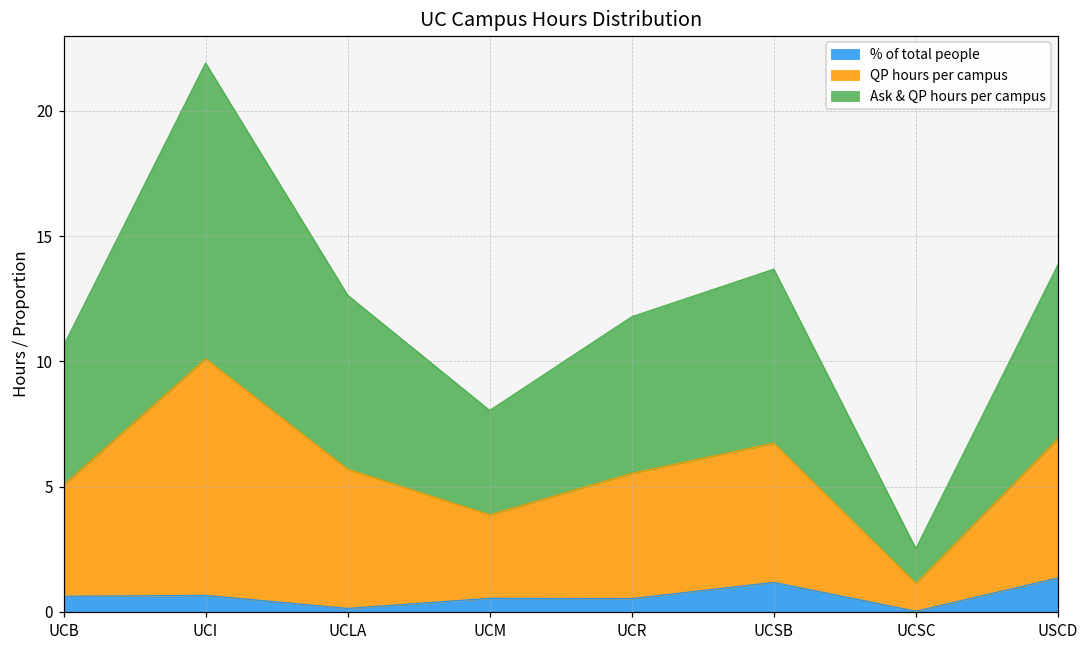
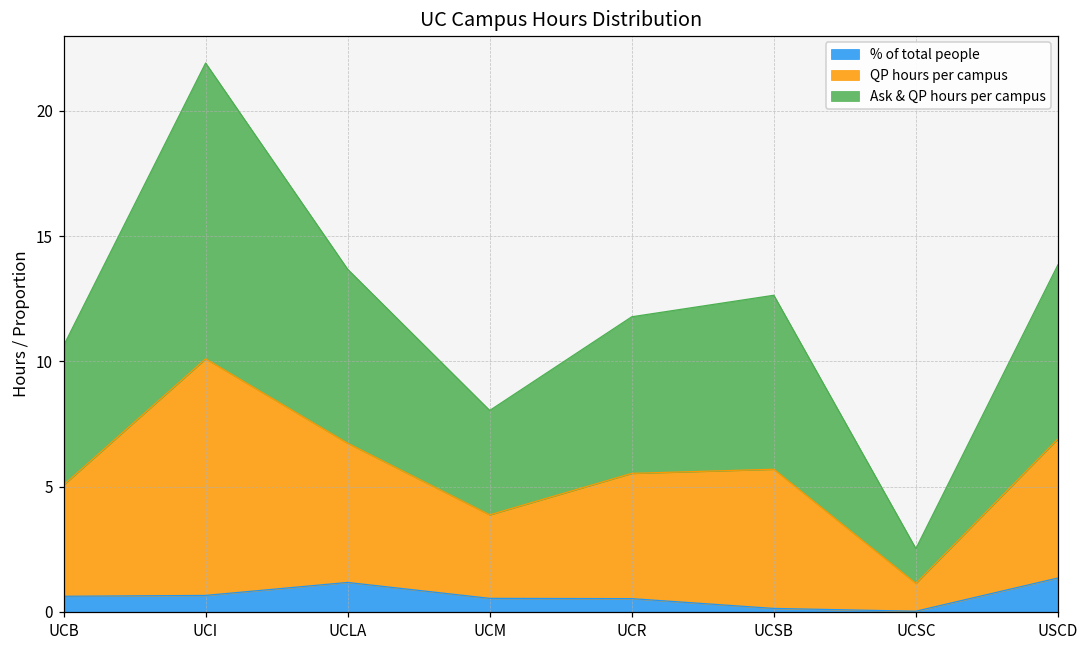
% of total people, UCLA: 0.1 -> 1.2
% of total people, UCSB: 1.2 -> 0.1
